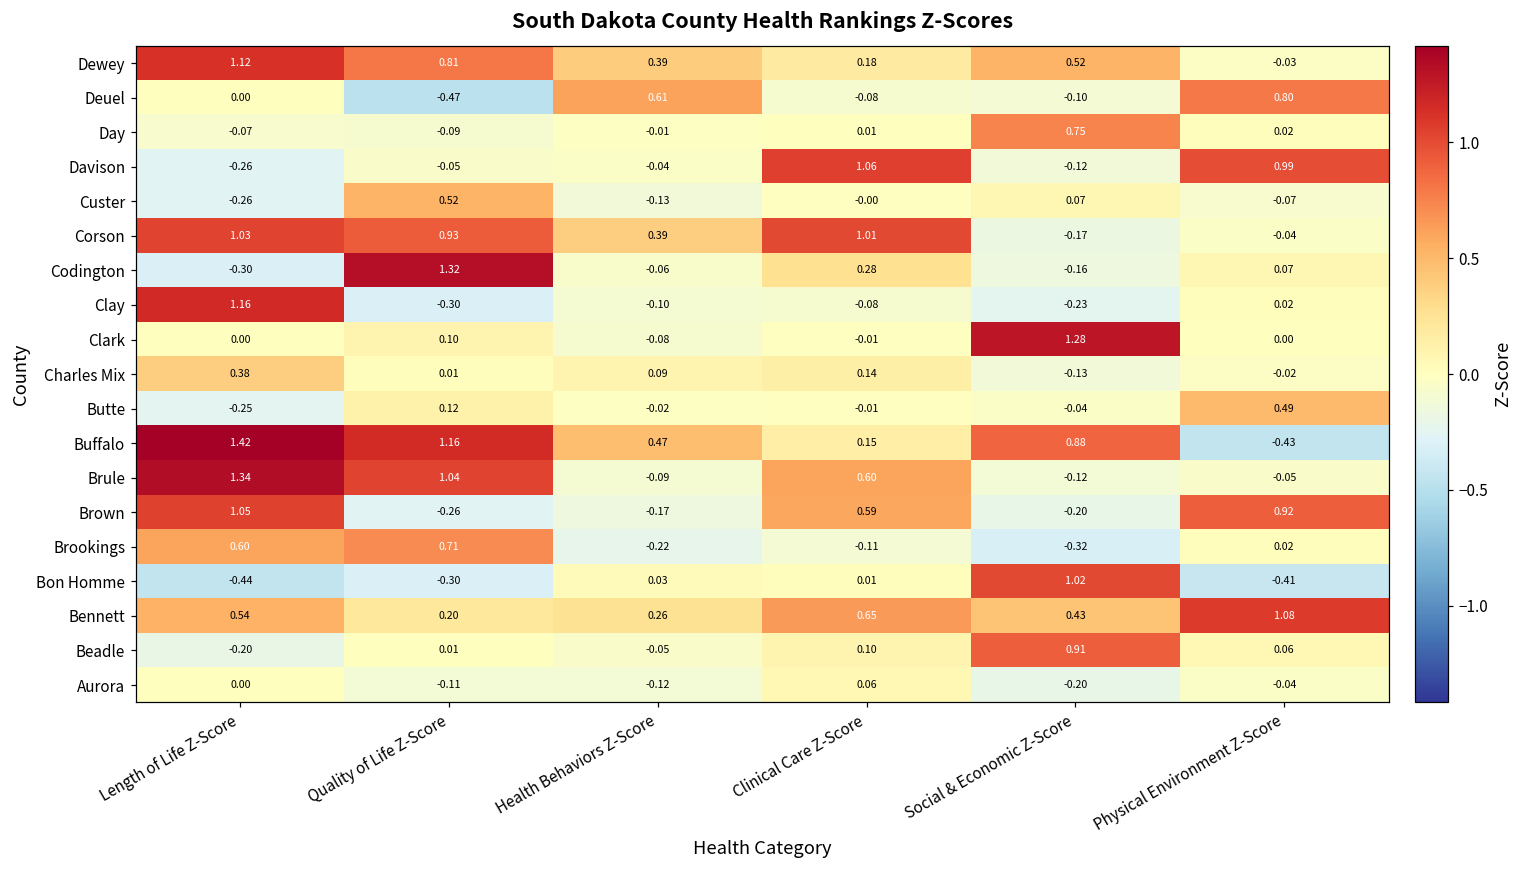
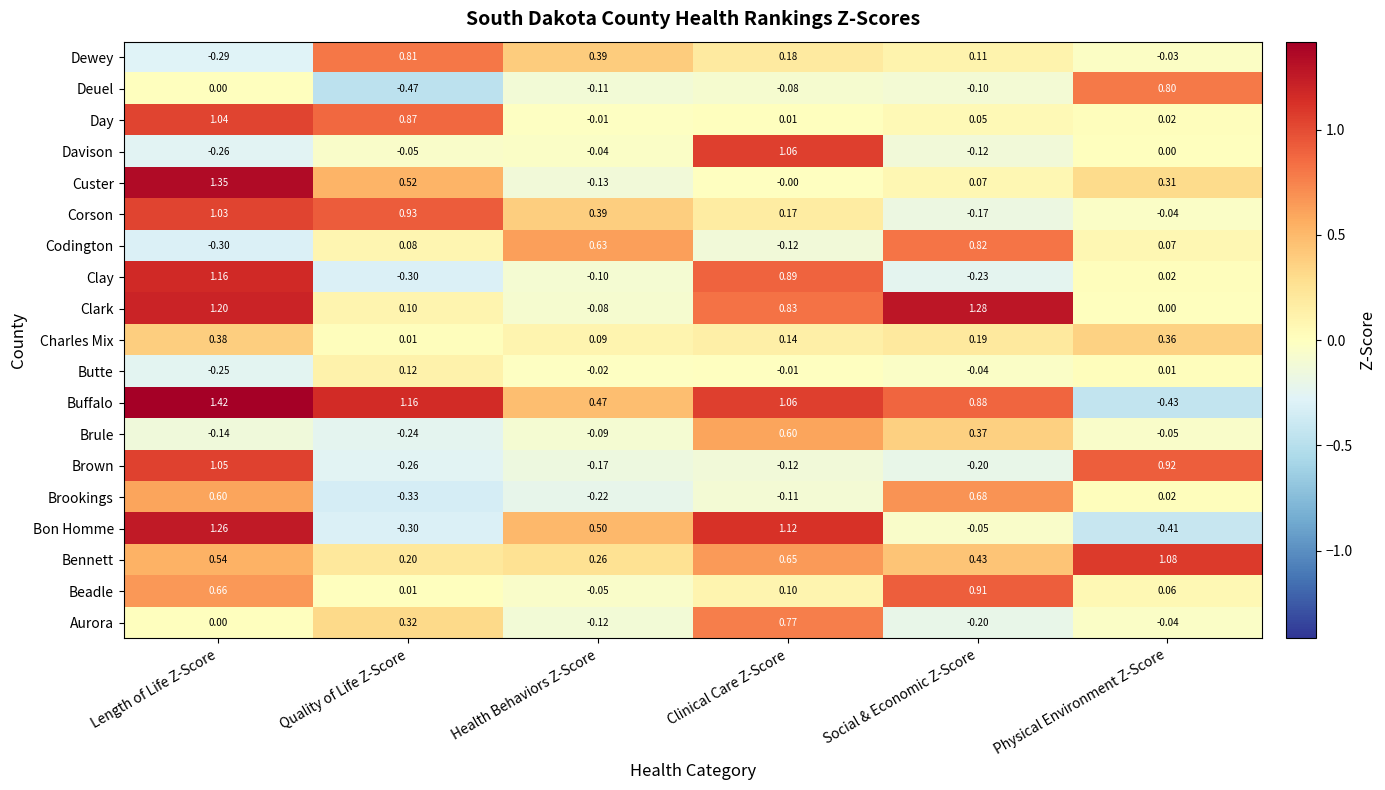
Dewey, Length of Life Z-Score: 1.12 -> -0.29
Dewey, Social & Economic Z-Score: 0.52 -> 0.11
Deuel, Health Behaviors Z-Score: 0.61 -> -0.11
Day, Length of Life Z-Score: -0.07 -> 1.04
Day, Quality of Life Z-Score: -0.09 -> 0.87
Day, Social & Economic Z-Score: 0.75 -> 0.05
Davison, Physical Environment Z-Score: 0.99 -> 0.00
Custer, Length of Life Z-Score: -0.26 -> 1.35
Custer, Physical Environment Z-Score: -0.07 -> 0.31
Corson, Clinical Care Z-Score: 1.01 -> 0.17
Codington, Quality of Life Z-Score: 1.32 -> 0.08
Codington, Health Behaviors Z-Score: -0.06 -> 0.63
Codington, Clinical Care Z-Score: 0.28 -> -0.12
Codington, Social & Economic Z-Score: -0.16 -> 0.82
Clay, Clinical Care Z-Score: -0.08 -> 0.89
Clark, Length of Life Z-Score: 0.00 -> 1.20
Clark, Clinical Care Z-Score: -0.01 -> 0.83
Charles Mix, Social & Economic Z-Score: -0.13 -> 0.19
Charles Mix, Physical Environment Z-Score: -0.02 -> 0.36
Butte, Physical Environment Z-Score: 0.49 -> 0.01
Buffalo, Clinical Care Z-Score: 0.15 -> 1.06
Brule, Length of Life Z-Score: 1.34 -> -0.14
Brule, Quality of Life Z-Score: 1.04 -> -0.24
Brule, Social & Economic Z-Score: -0.12 -> 0.37
Brown, Clinical Care Z-Score: 0.59 -> -0.12
Brookings, Quality of Life Z-Score: 0.71 -> -0.33
Brookings, Social & Economic Z-Score: -0.32 -> 0.68
Bon Homme, Length of Life Z-Score: -0.44 -> 1.26
Bon Homme, Health Behaviors Z-Score: 0.03 -> 0.50
Bon Homme, Clinical Care Z-Score: 0.01 -> 1.12
Bon Homme, Social & Economic Z-Score: 1.02 -> -0.05
Beadle, Length of Life Z-Score: -0.20 -> 0.66
Aurora, Quality of Life Z-Score: -0.11 -> 0.32
Aurora, Clinical Care Z-Score: 0.06 -> 0.77
